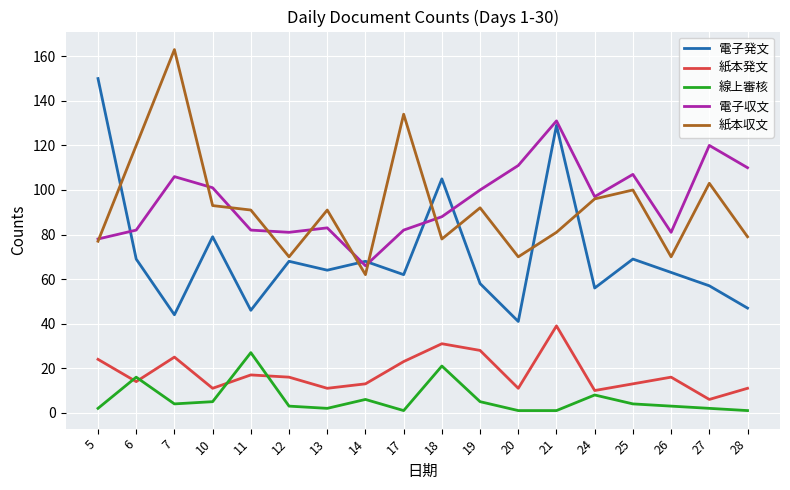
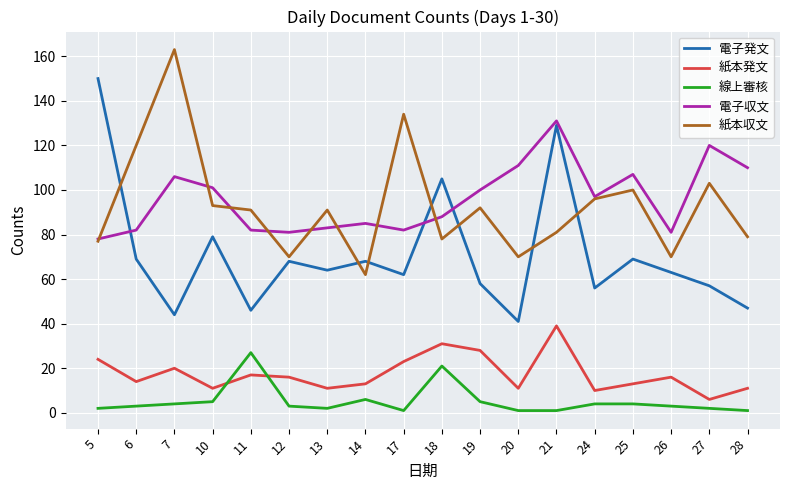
線上審核, 6: 16 -> 3
紙本発文, 7: 25 -> 20
電子収文, 14: 66 -> 85
線上審核, 24: 8 -> 4
